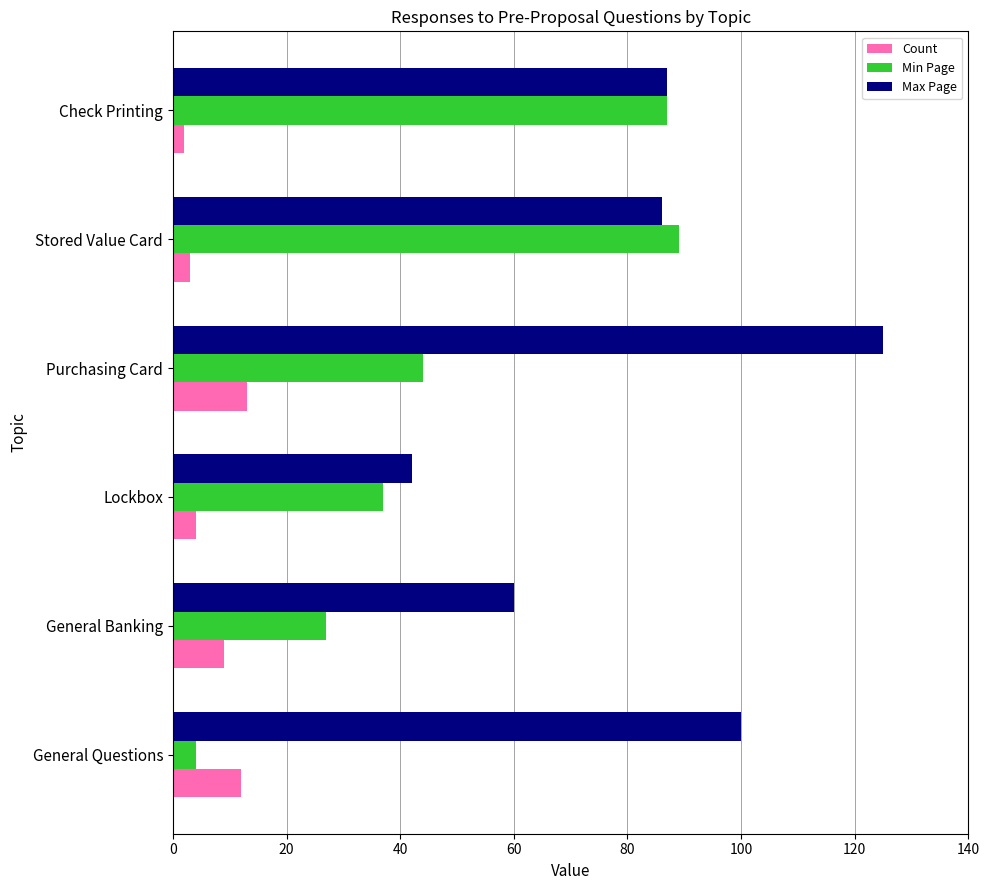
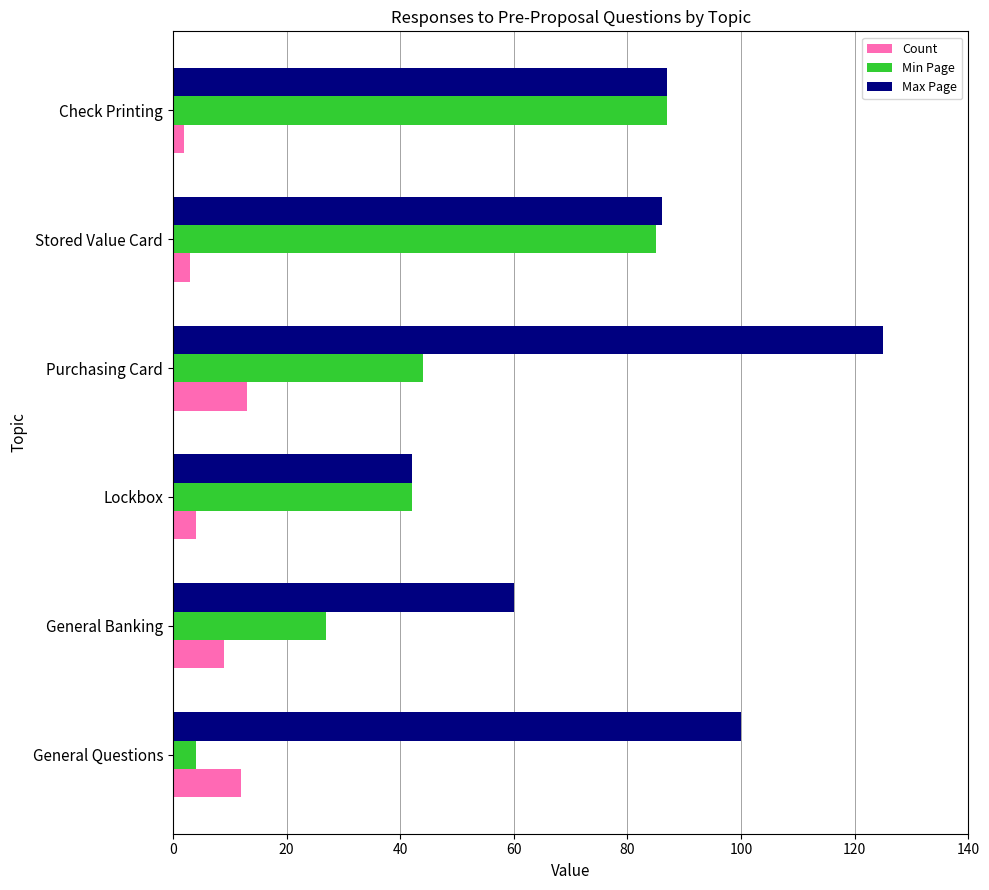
Min Page, Stored Value Card: 89 -> 85
Min Page, Lockbox: 37 -> 42
